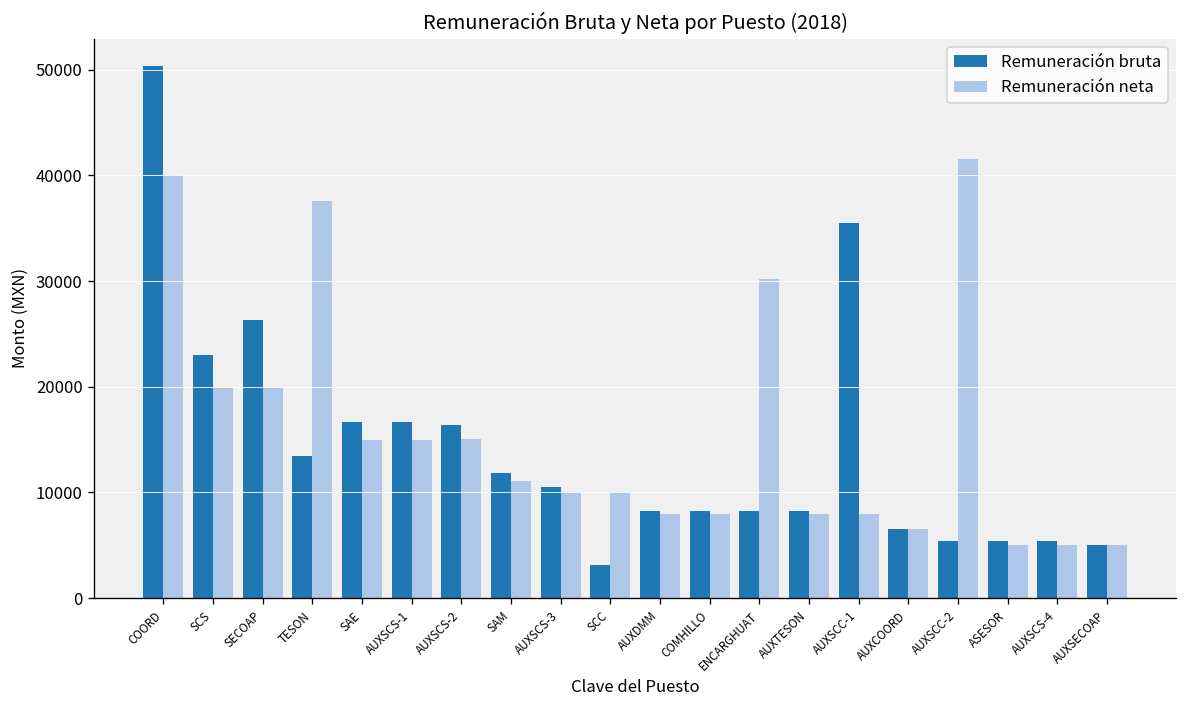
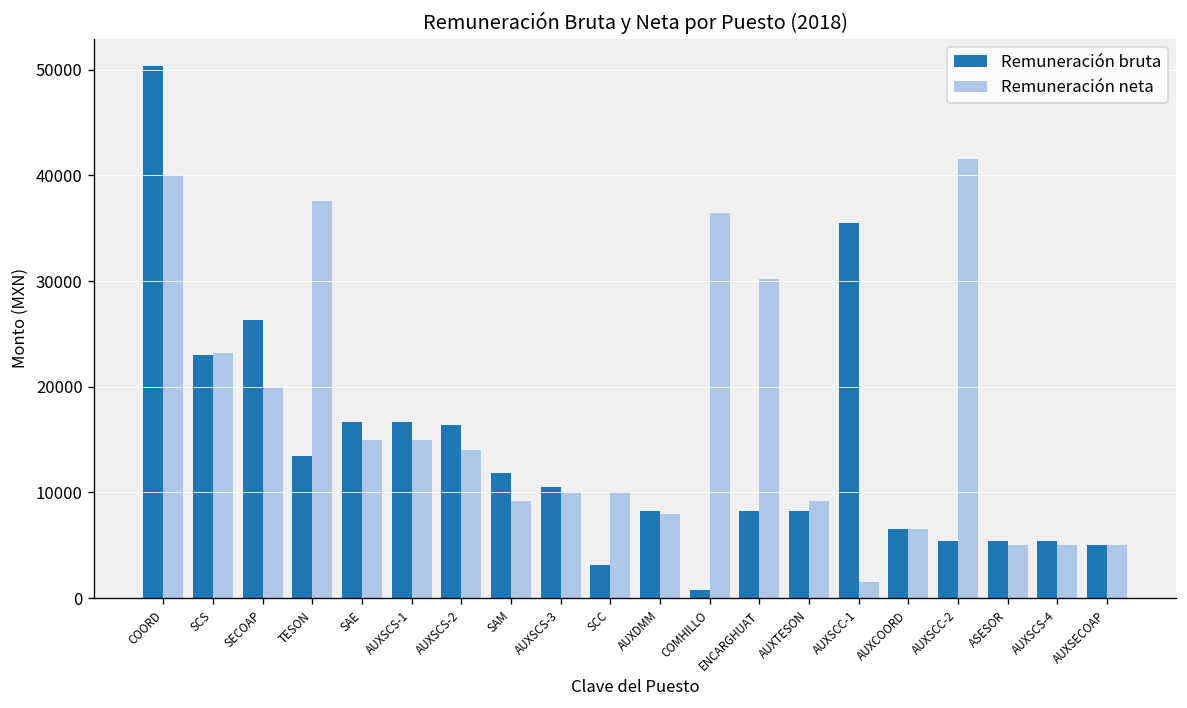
Remuneración neta, SCS: 20000 -> 23000
Remuneración neta, AUXSCS-2: 15000 -> 14000
Remuneración neta, SAM: 11000 -> 9000
Remuneración bruta, COMHILLO: 8000 -> 1000
Remuneración neta, COMHILLO: 8000 -> 36000
Remuneración neta, AUXTESON: 8000 -> 9000
Remuneración neta, AUXSCC-1: 8000 -> 2000
